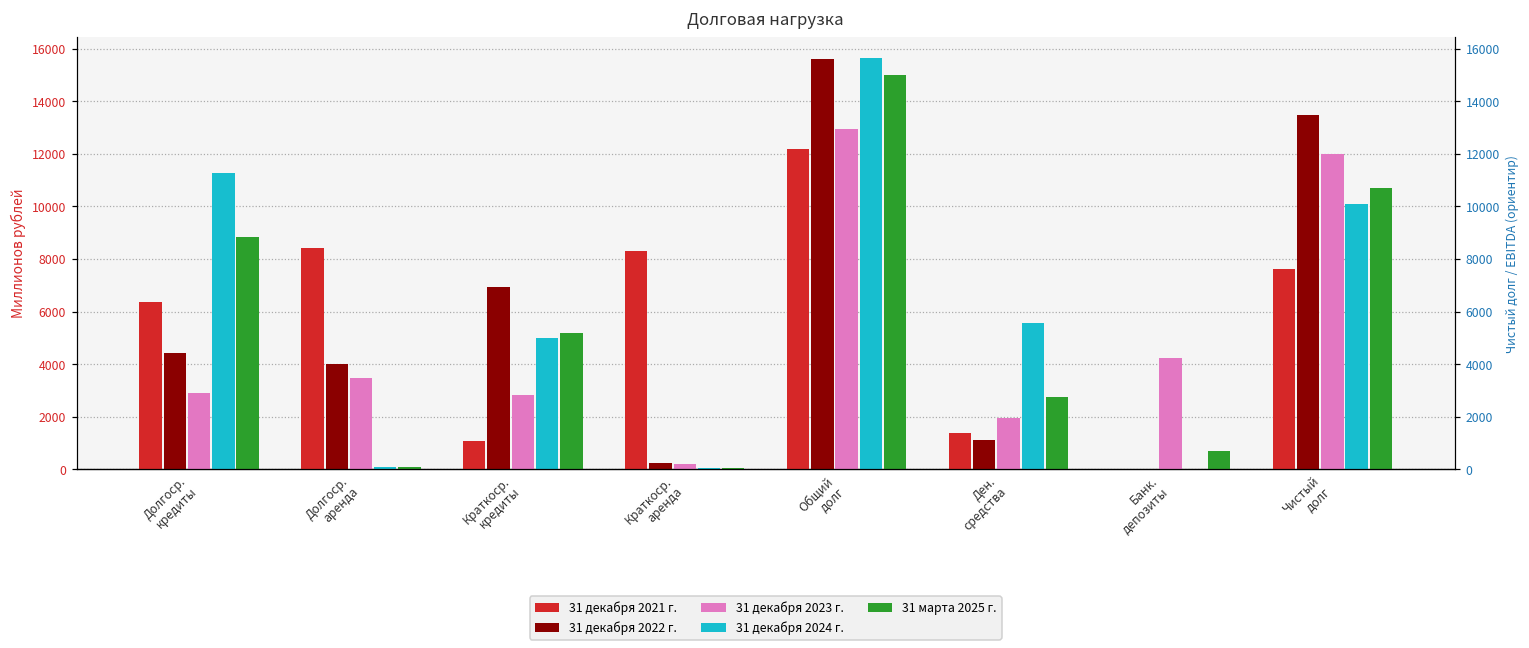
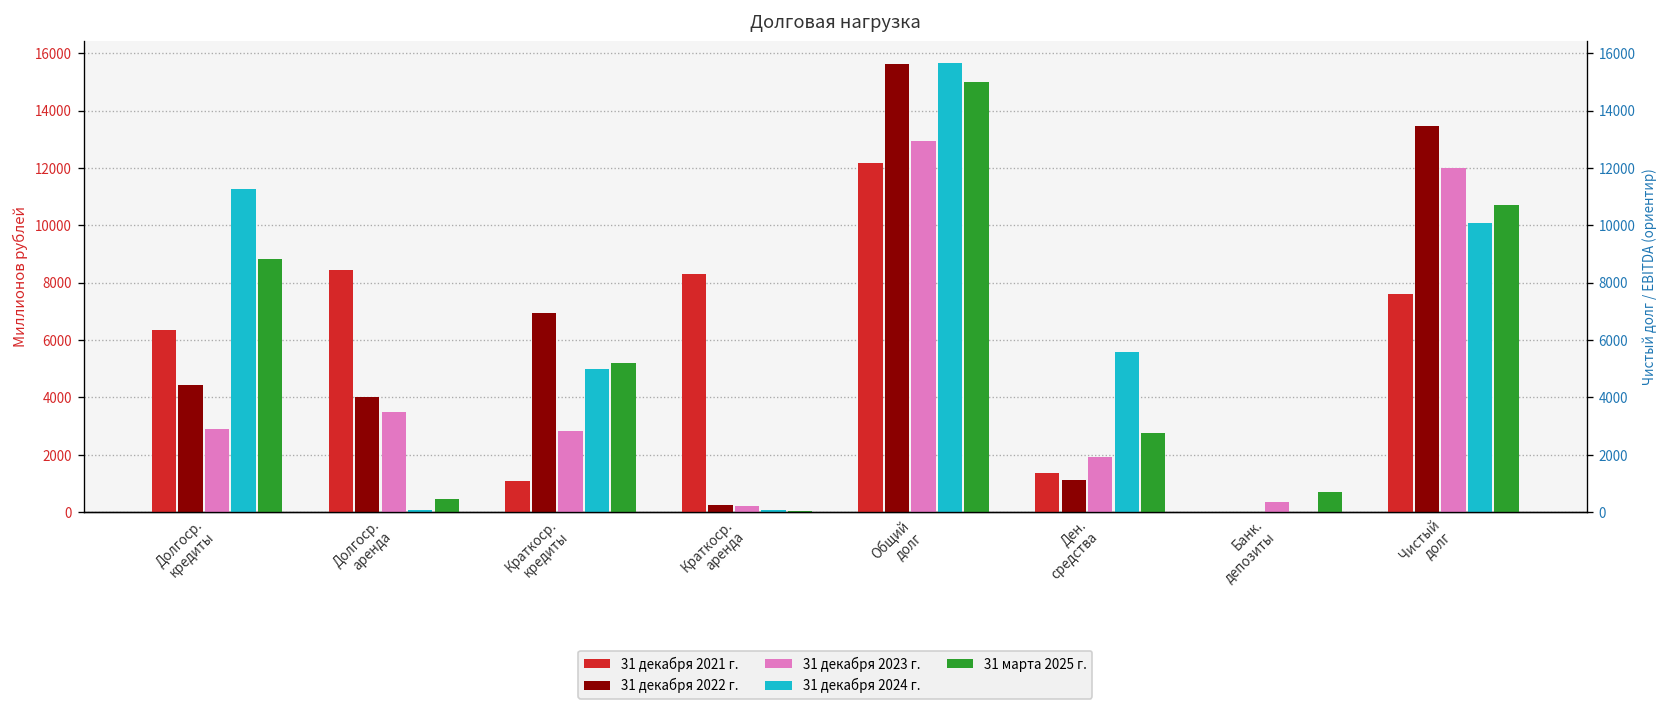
31 марта 2025 г., Долгоср. аренда: 100 -> 500
31 декабря 2023 г., Банк. депозиты: 4200 -> 300
